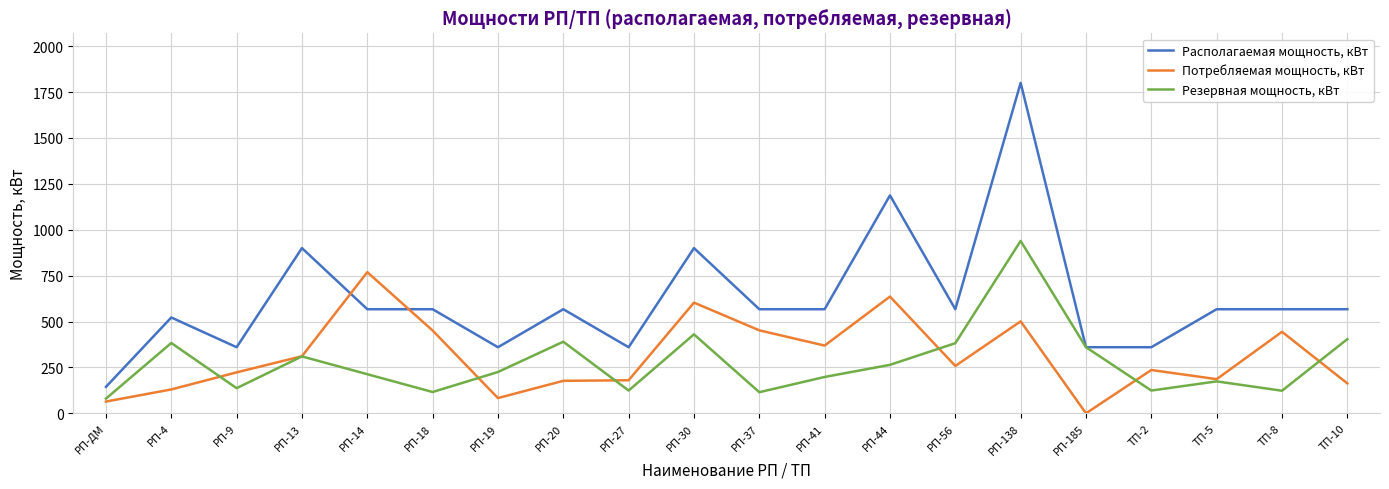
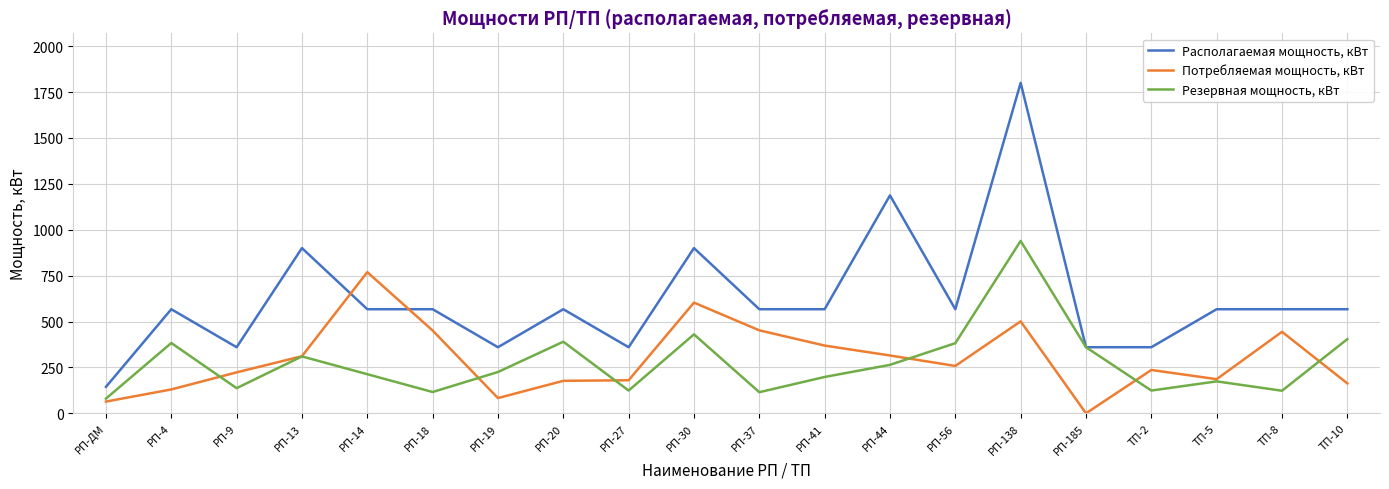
Располагаемая мощность, кВт, РП-4: 520 -> 570
Потребляемая мощность, кВт, РП-44: 640 -> 320
